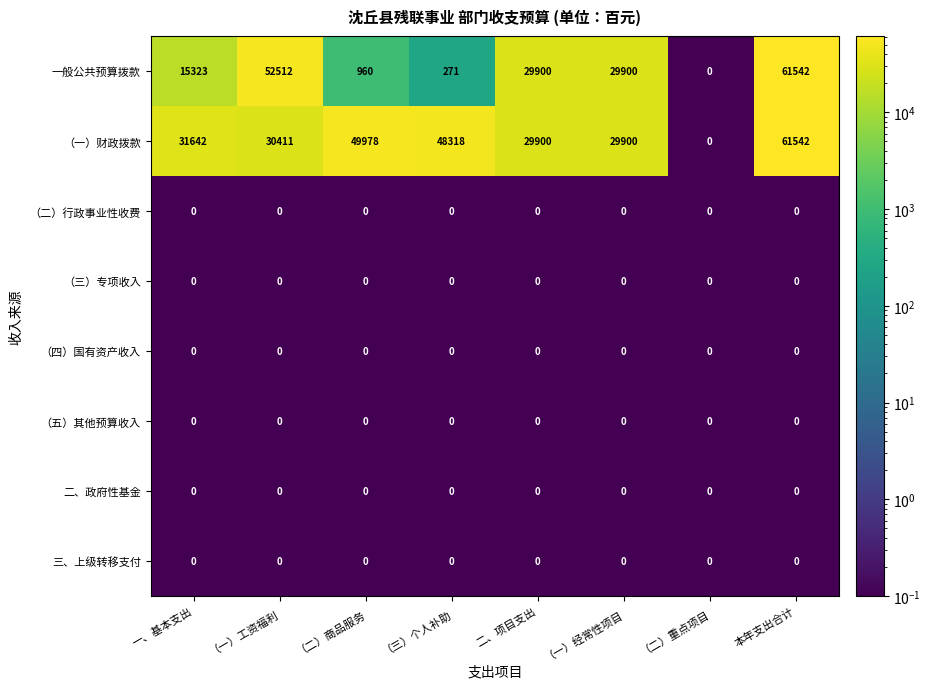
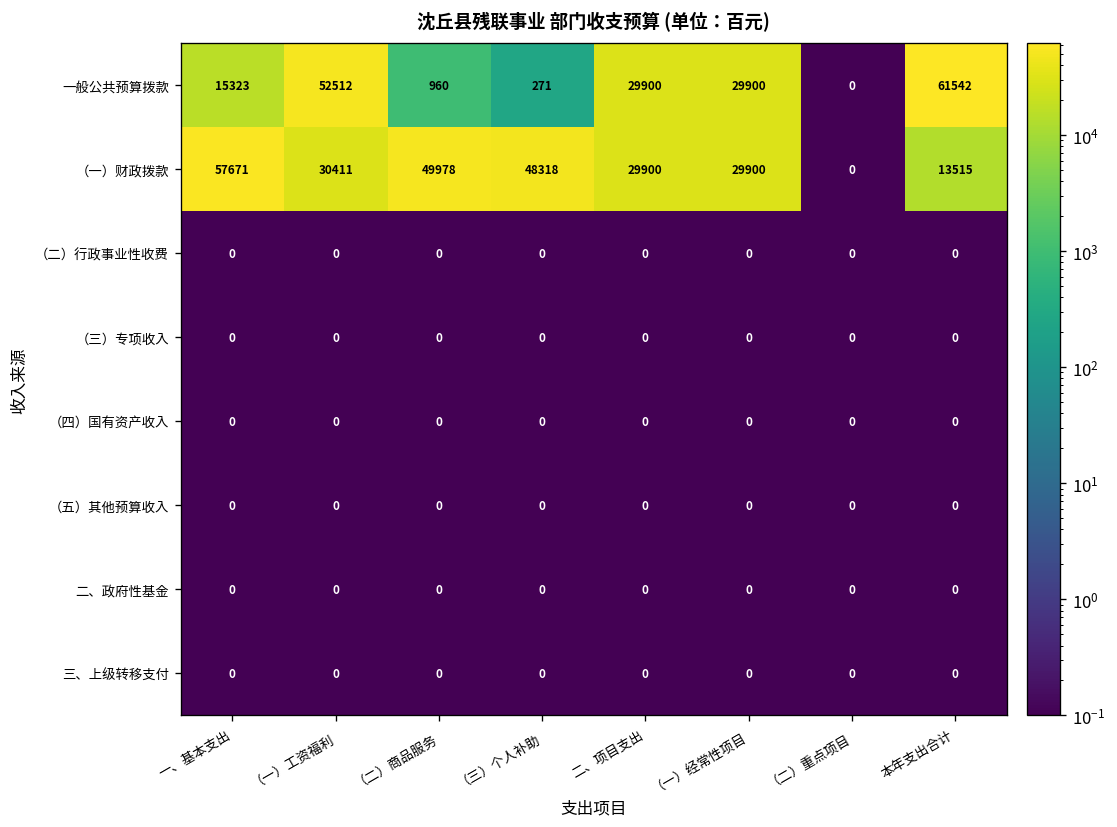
（一）财政拨款, 一、基本支出: 31642 -> 57671
（一）财政拨款, 本年支出合计: 61542 -> 13515
